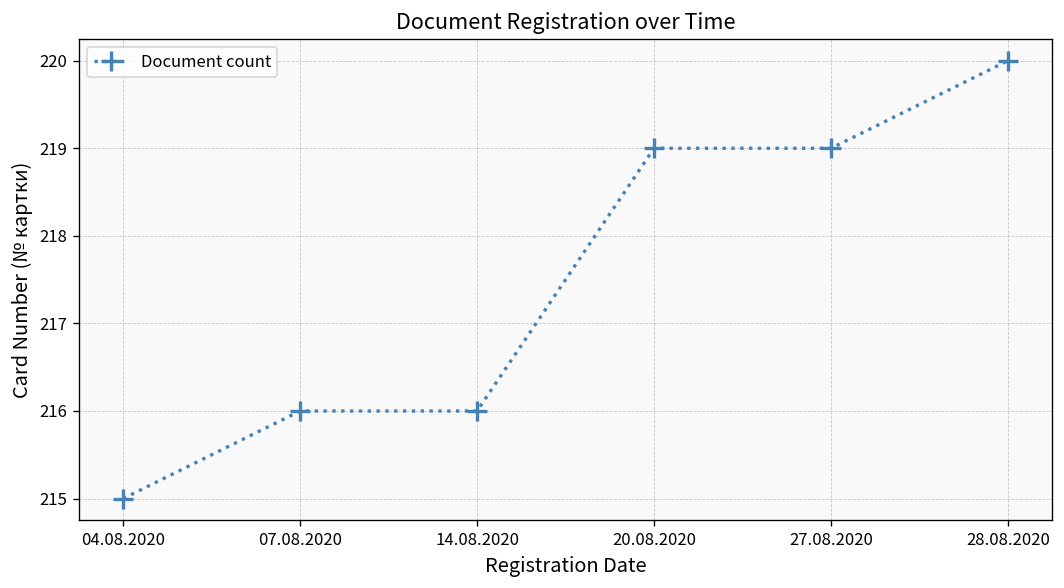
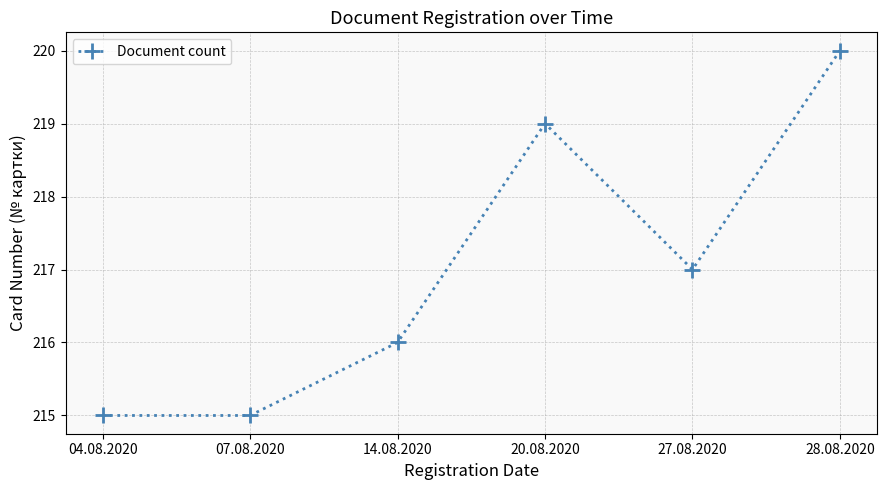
07.08.2020: 216 -> 215
27.08.2020: 219 -> 217
